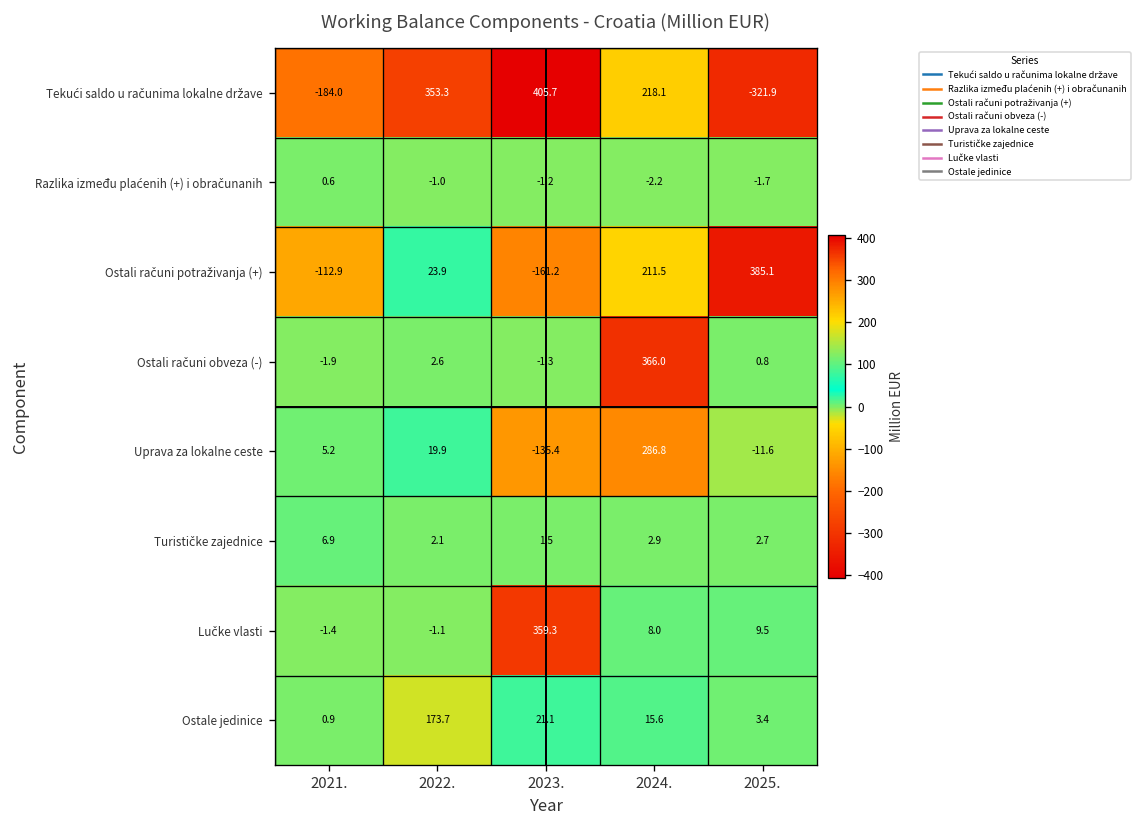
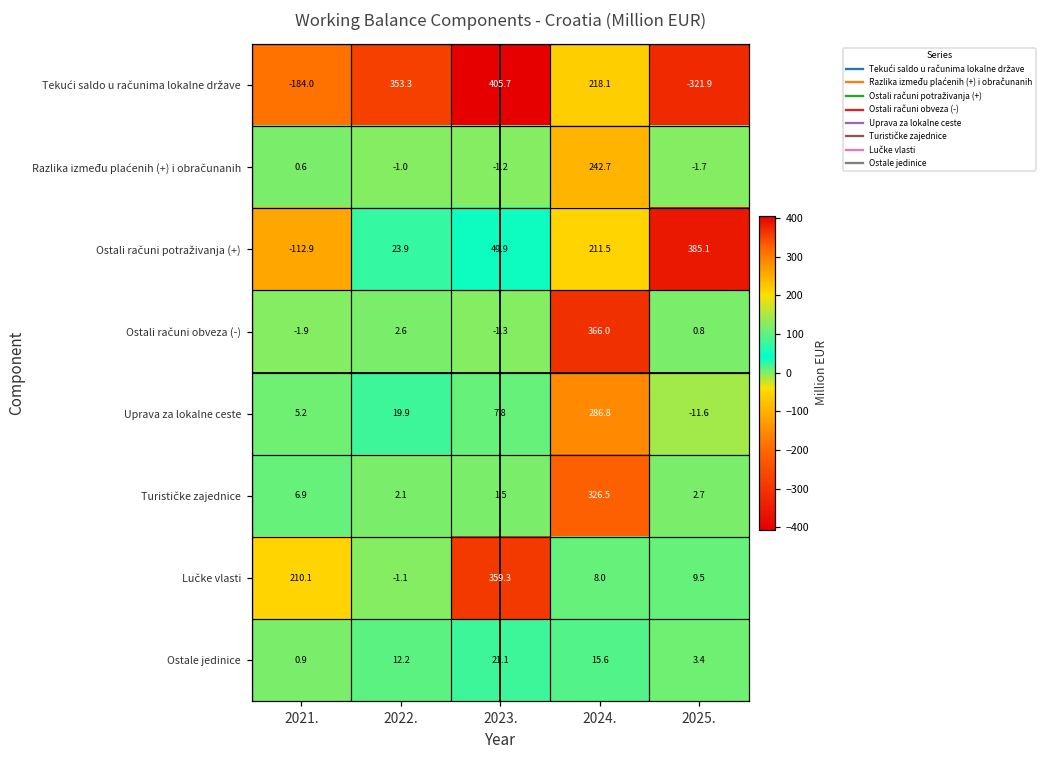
Razlika između plaćenih (+) i obračunanih, 2024.: -2.2 -> 242.7
Ostali računi potraživanja (+), 2023.: -161.2 -> 49.9
Uprava za lokalne ceste, 2023.: -135.4 -> 7.8
Turističke zajednice, 2024.: 2.9 -> 326.5
Lučke vlasti, 2021.: -1.4 -> 210.1
Ostale jedinice, 2022.: 173.7 -> 12.2
